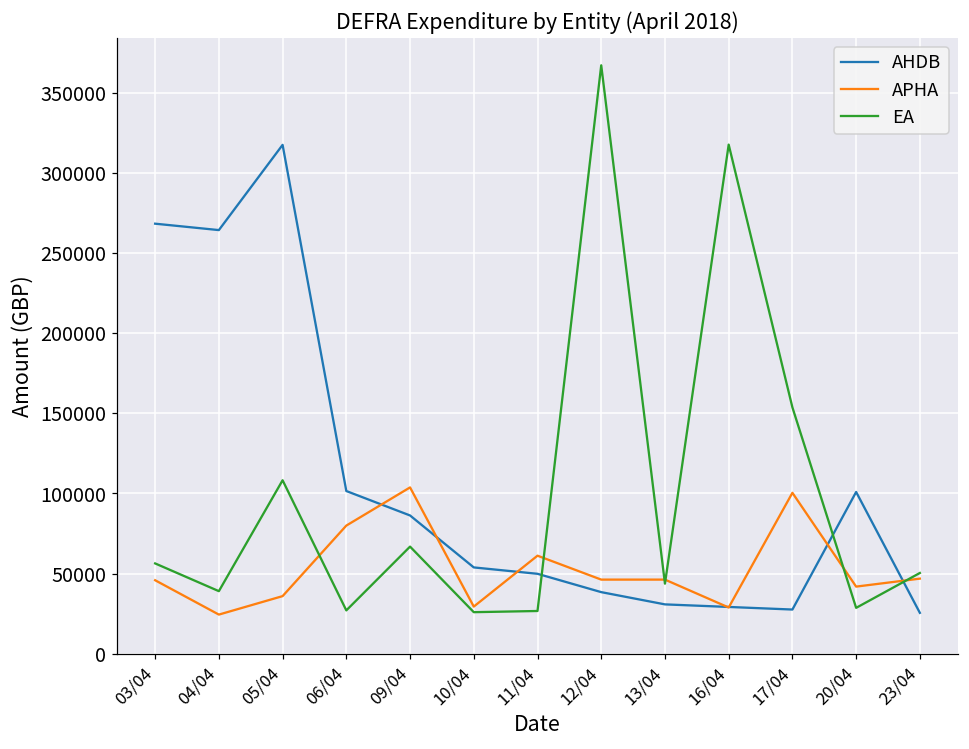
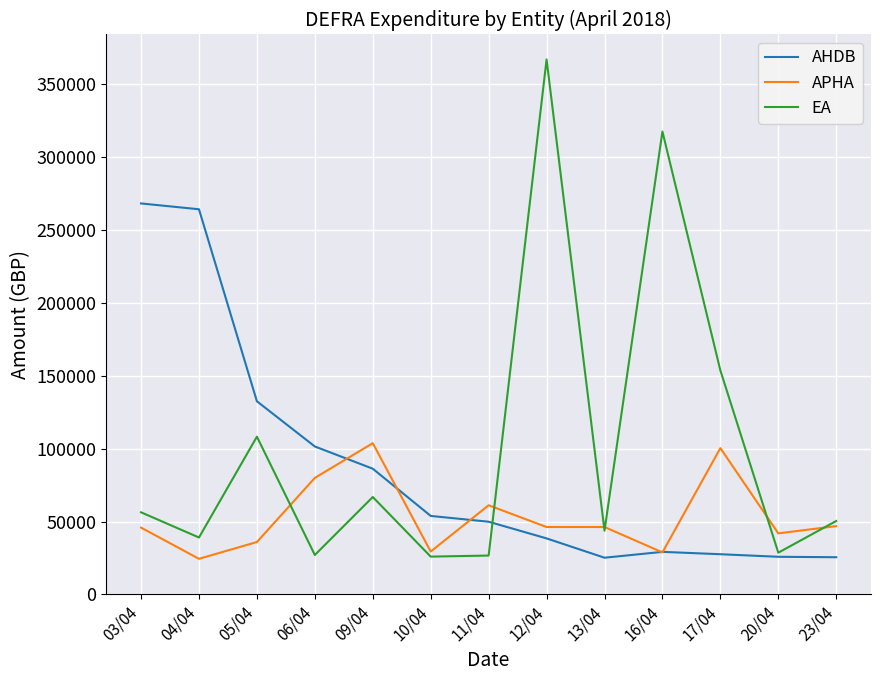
AHDB, 05/04: 317000 -> 133000
AHDB, 13/04: 31000 -> 25000
AHDB, 20/04: 101000 -> 26000
